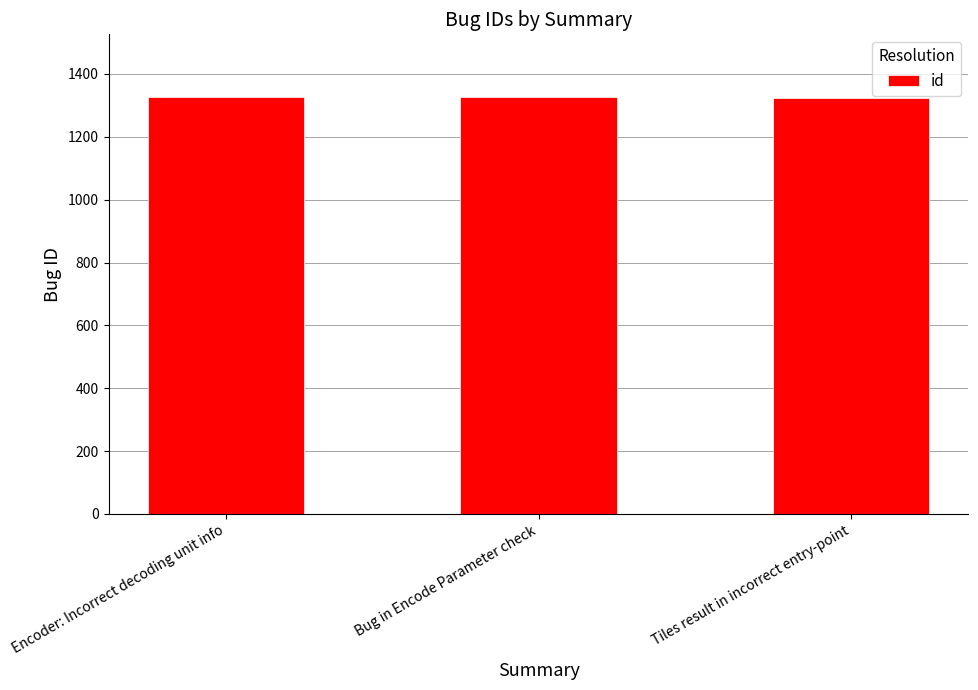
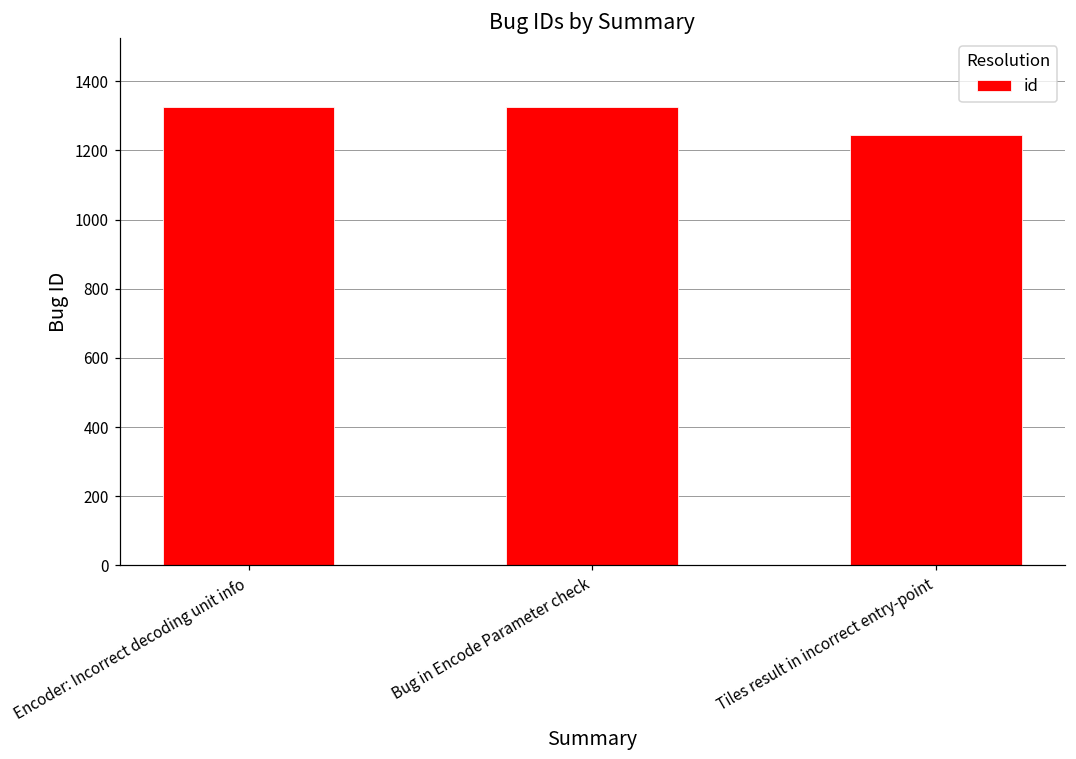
Tiles result in incorrect entry-point: 1330 -> 1250
